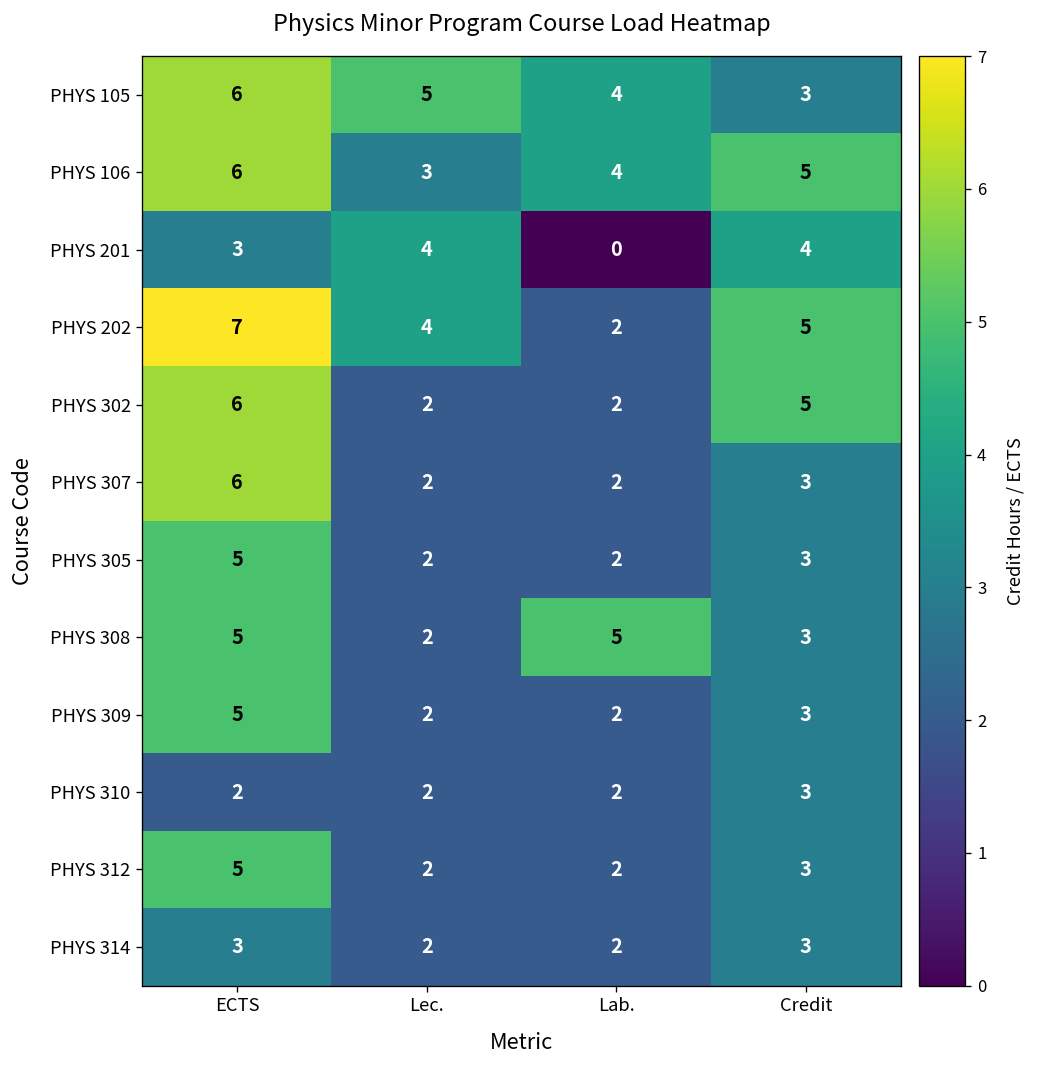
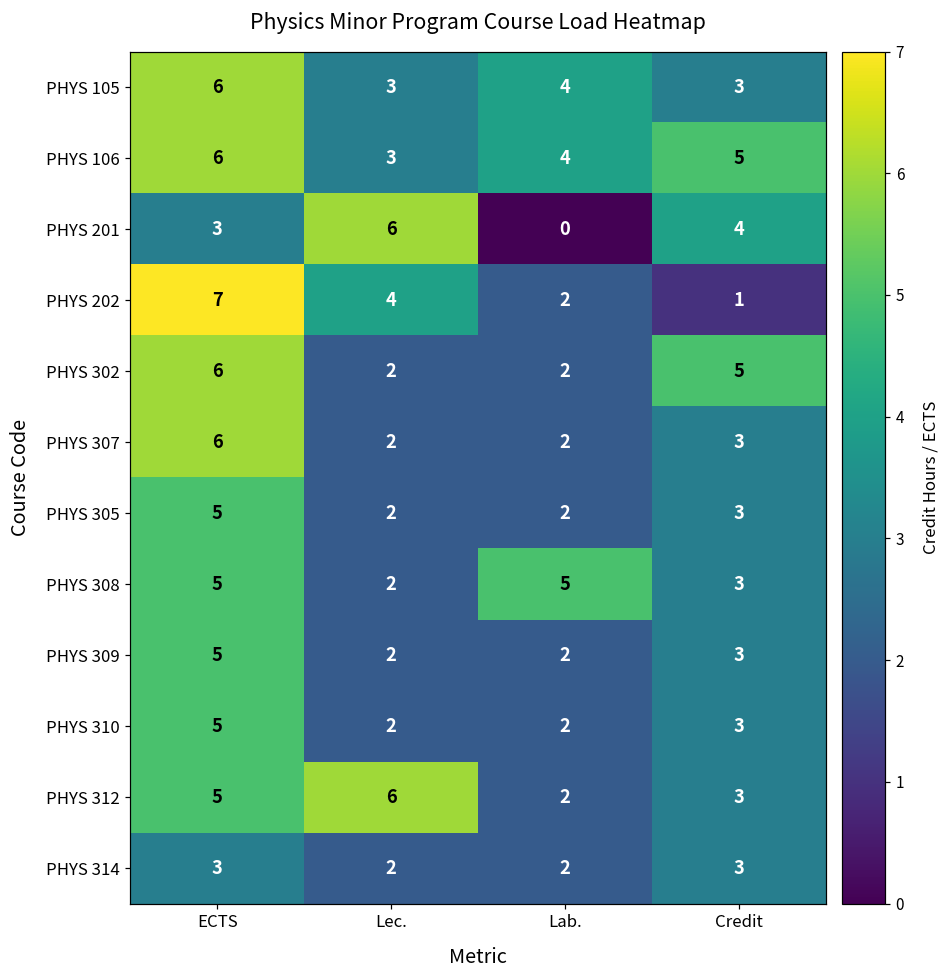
PHYS 105, Lec.: 5 -> 3
PHYS 201, Lec.: 4 -> 6
PHYS 202, Credit: 5 -> 1
PHYS 310, ECTS: 2 -> 5
PHYS 312, Lec.: 2 -> 6
